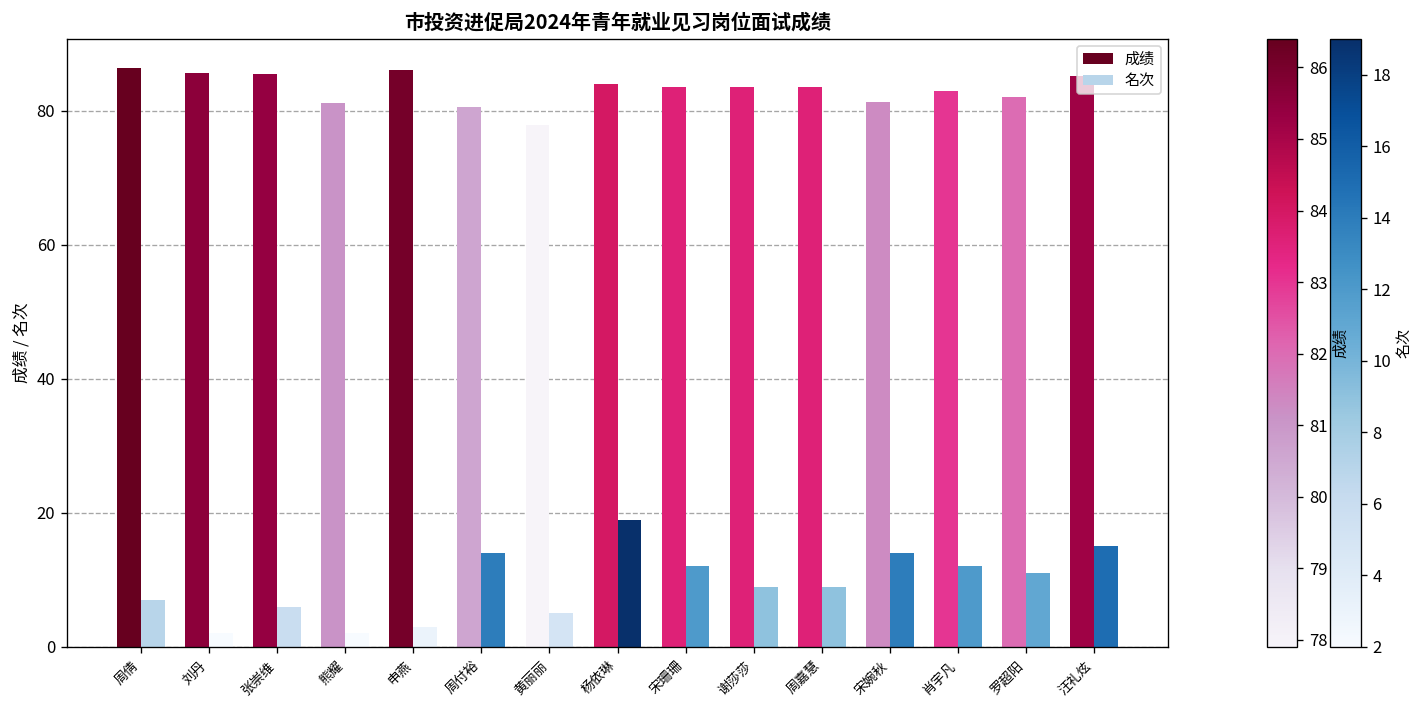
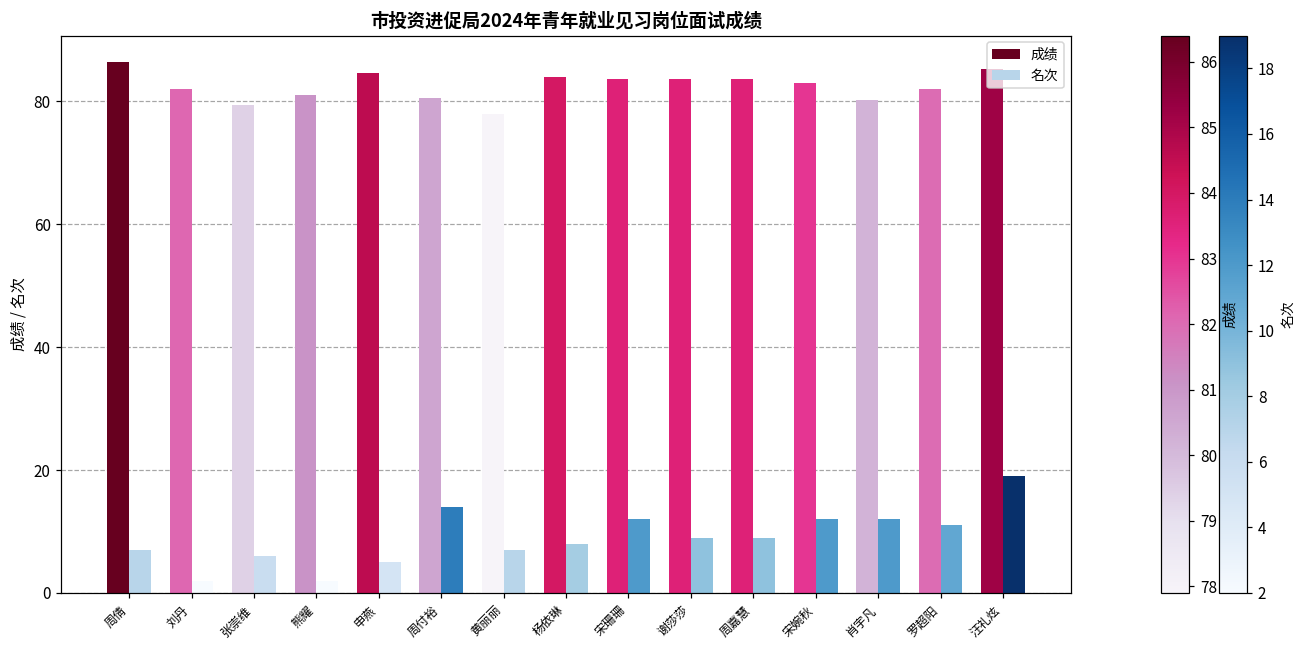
成绩, 刘丹: 86 -> 82
成绩, 张崇维: 85 -> 79
成绩, 申燕: 86 -> 85
名次, 申燕: 3 -> 5
名次, 黄丽丽: 5 -> 7
名次, 杨依琳: 19 -> 8
成绩, 宋婉秋: 81 -> 83
名次, 宋婉秋: 14 -> 12
成绩, 肖宇凡: 83 -> 80
名次, 汪礼炫: 15 -> 19
